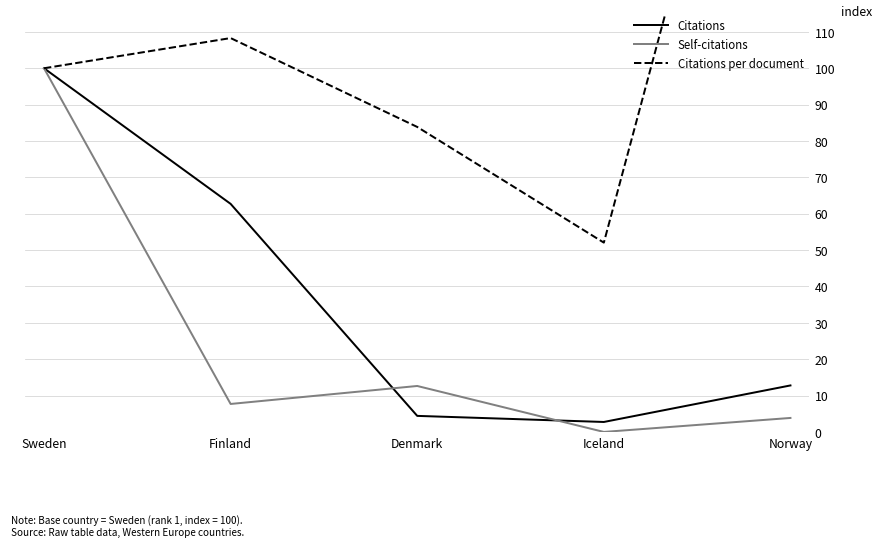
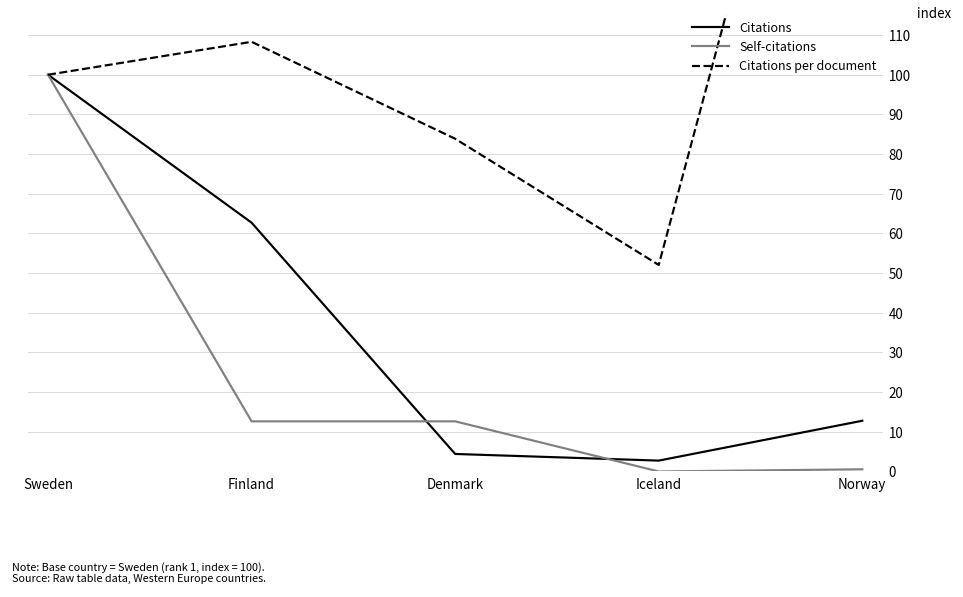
Self-citations, Finland: 8 -> 13
Self-citations, Norway: 4 -> 1
